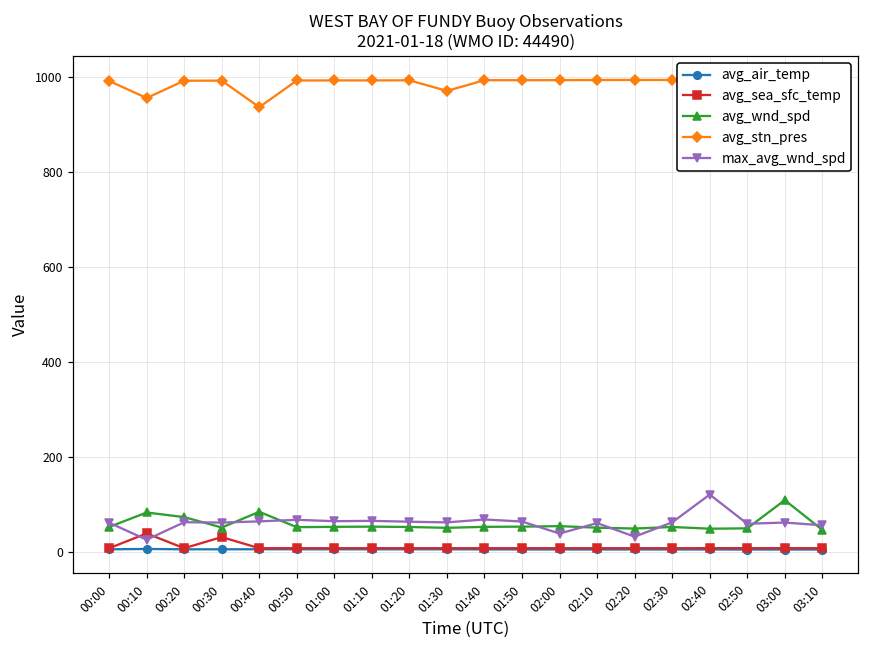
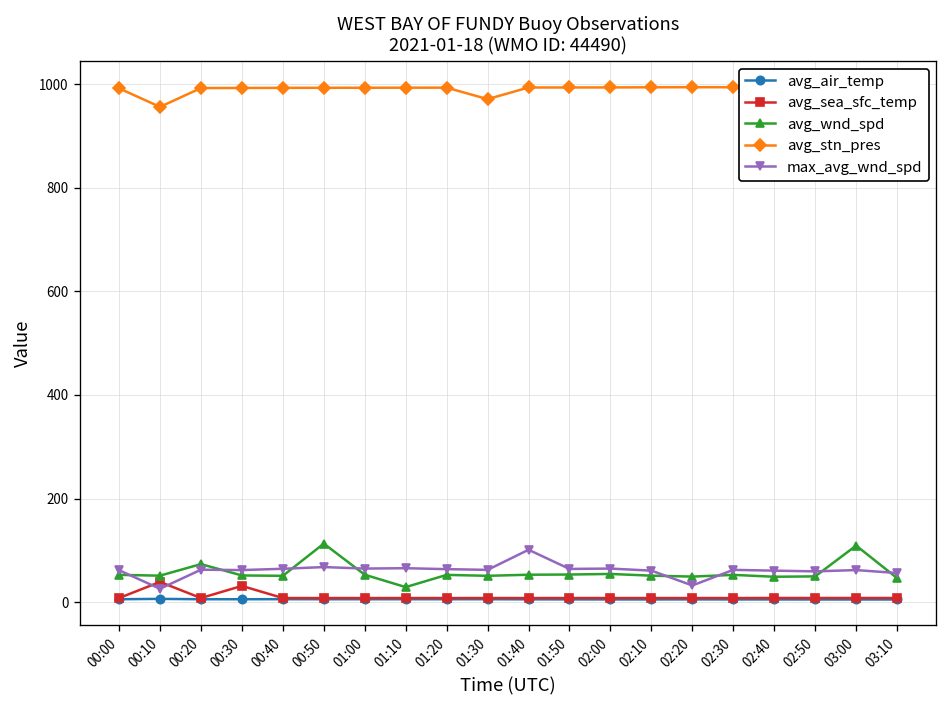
avg_wnd_spd, 00:10: 80 -> 50
avg_wnd_spd, 00:40: 80 -> 50
avg_stn_pres, 00:40: 940 -> 990
avg_wnd_spd, 00:50: 50 -> 110
avg_wnd_spd, 01:10: 50 -> 30
max_avg_wnd_spd, 01:40: 70 -> 100
max_avg_wnd_spd, 02:00: 40 -> 60
max_avg_wnd_spd, 02:40: 120 -> 60
